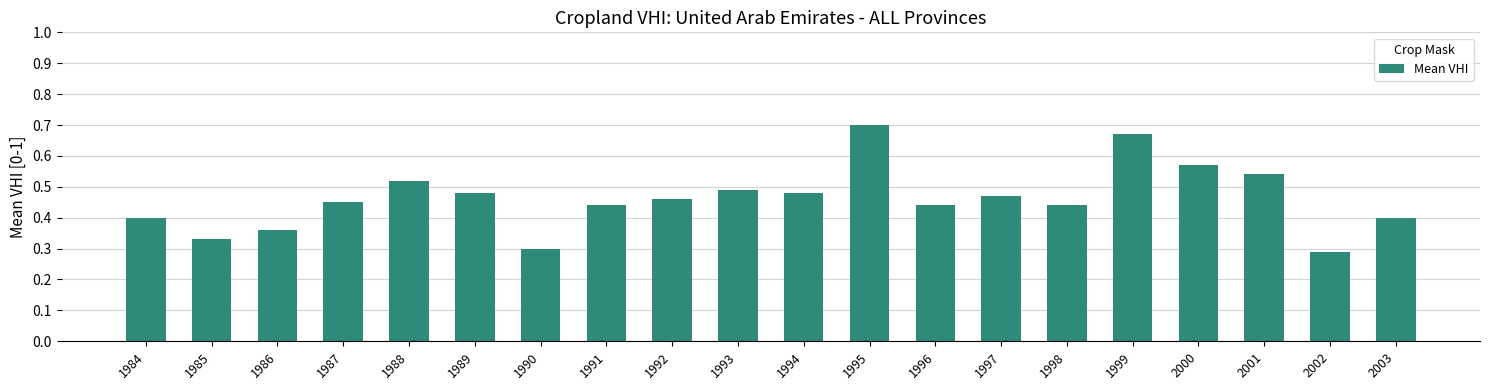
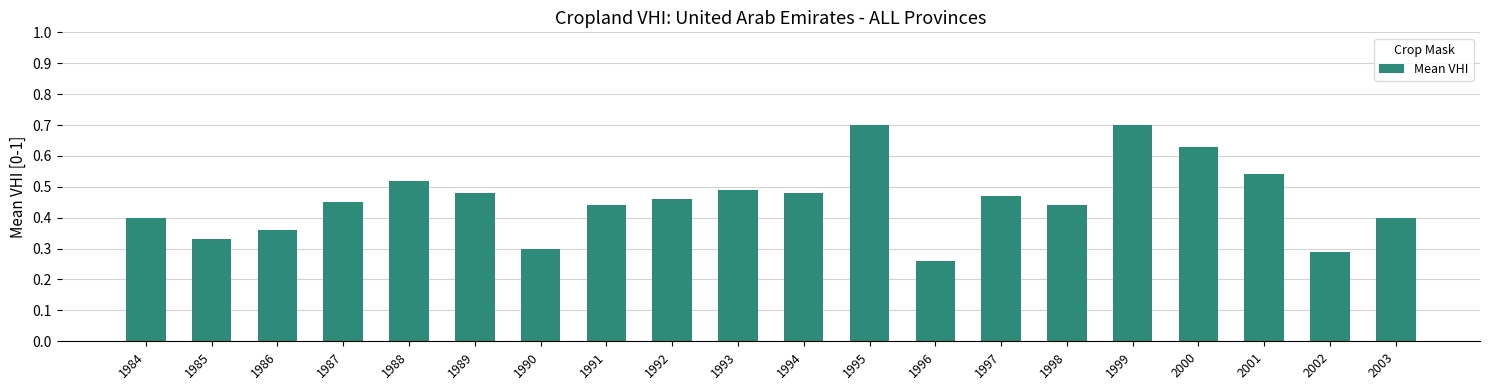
1996: 0.44 -> 0.26
1999: 0.67 -> 0.70
2000: 0.57 -> 0.63
